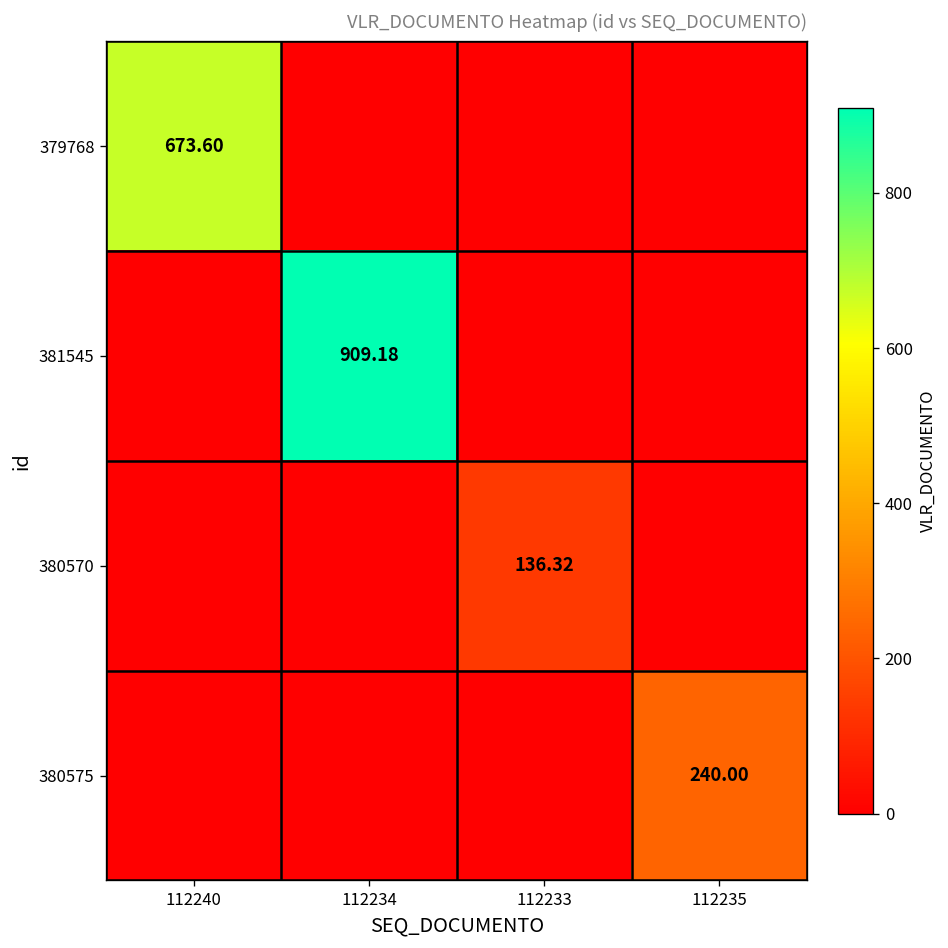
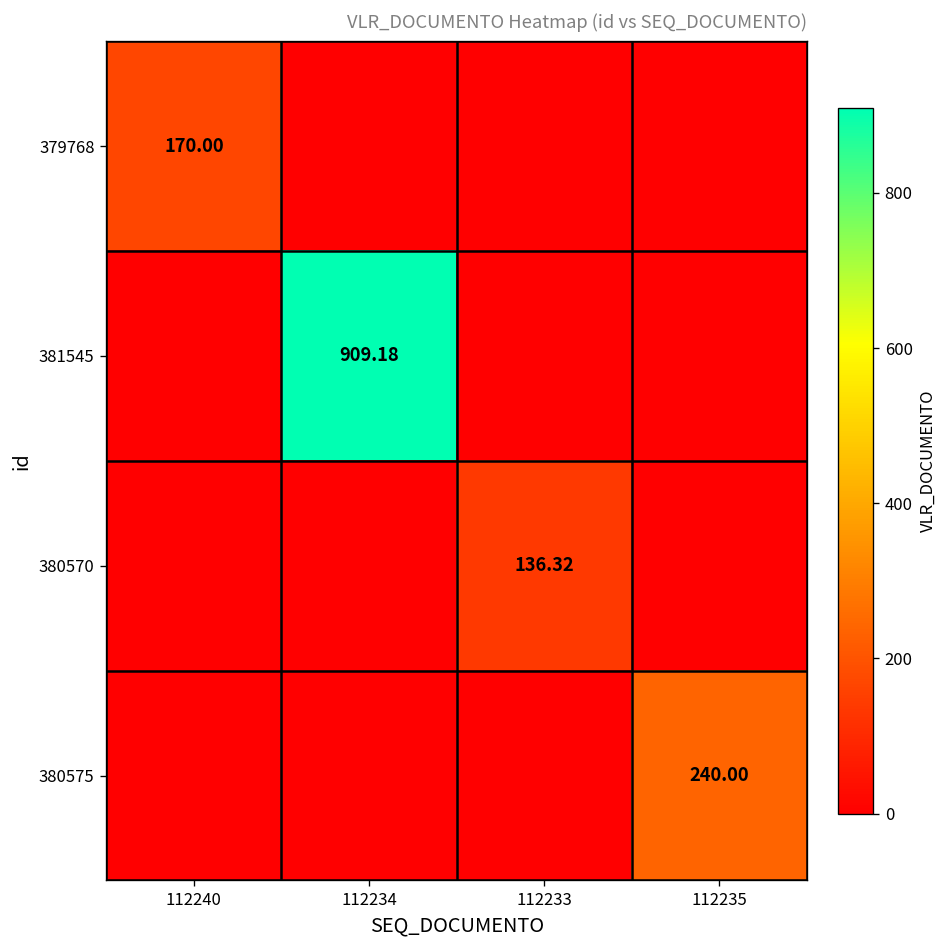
379768, 112240: 673.60 -> 170.00
